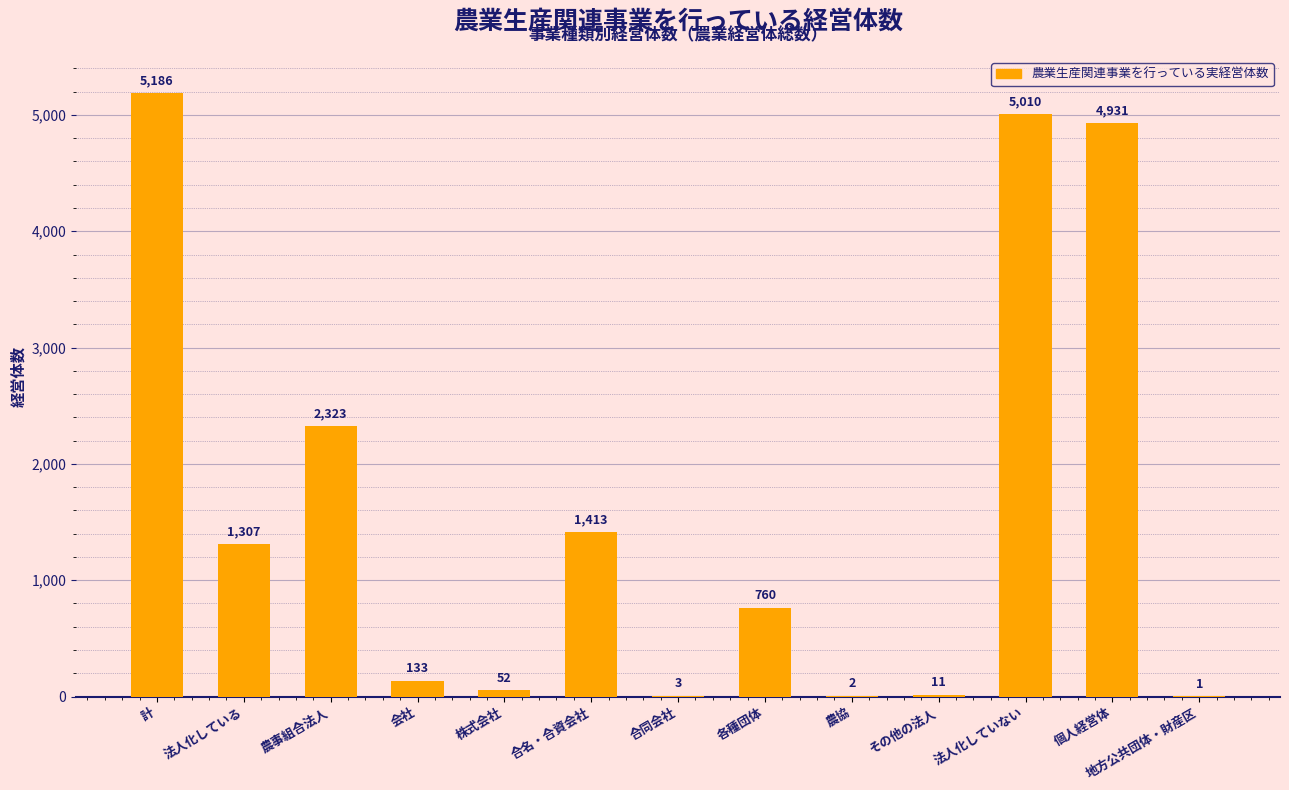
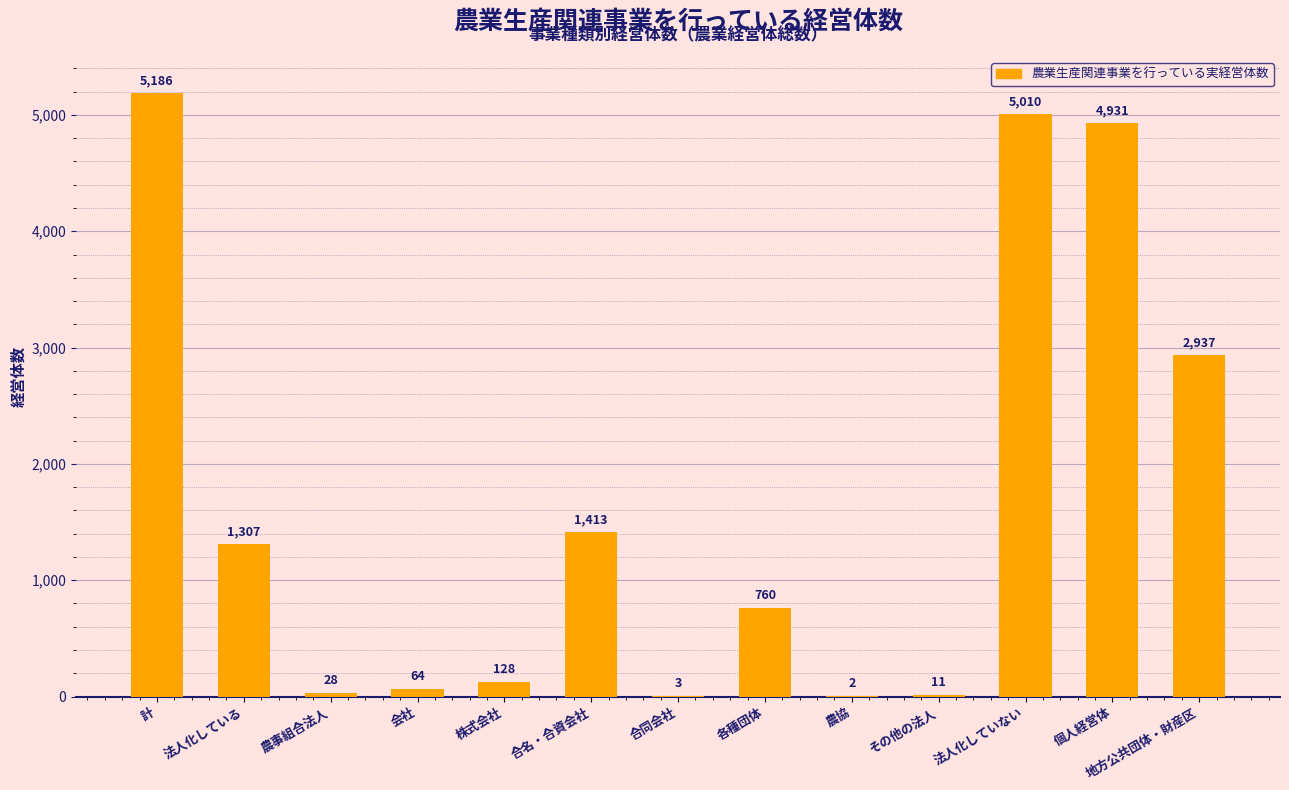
農事組合法人: 2,323 -> 28
会社: 133 -> 64
株式会社: 52 -> 128
地方公共団体・財産区: 1 -> 2,937
